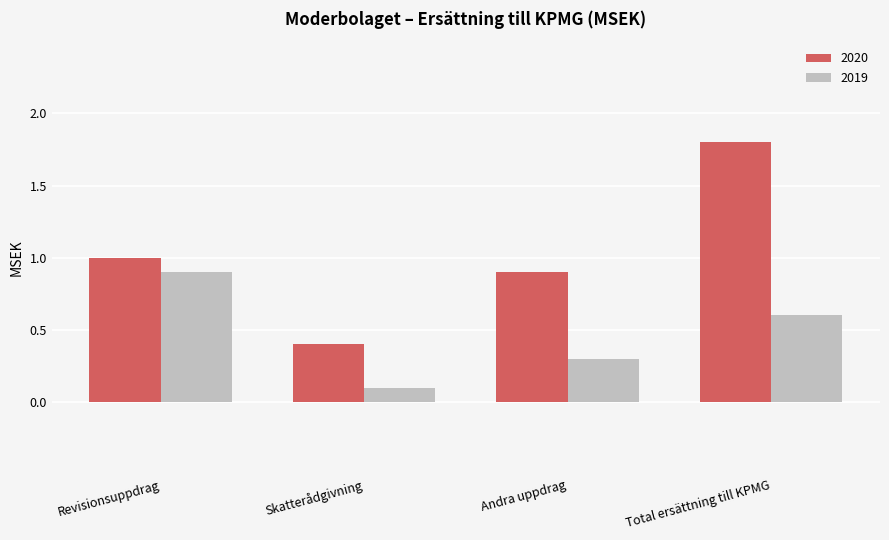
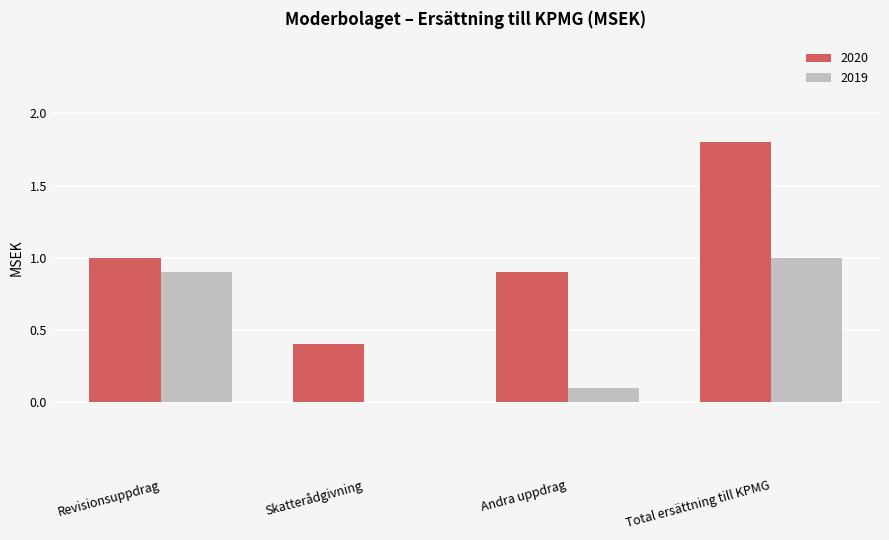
2019, Skatterådgivning: 0.1 -> 0.0
2019, Andra uppdrag: 0.3 -> 0.1
2019, Total ersättning till KPMG: 0.6 -> 1.0
